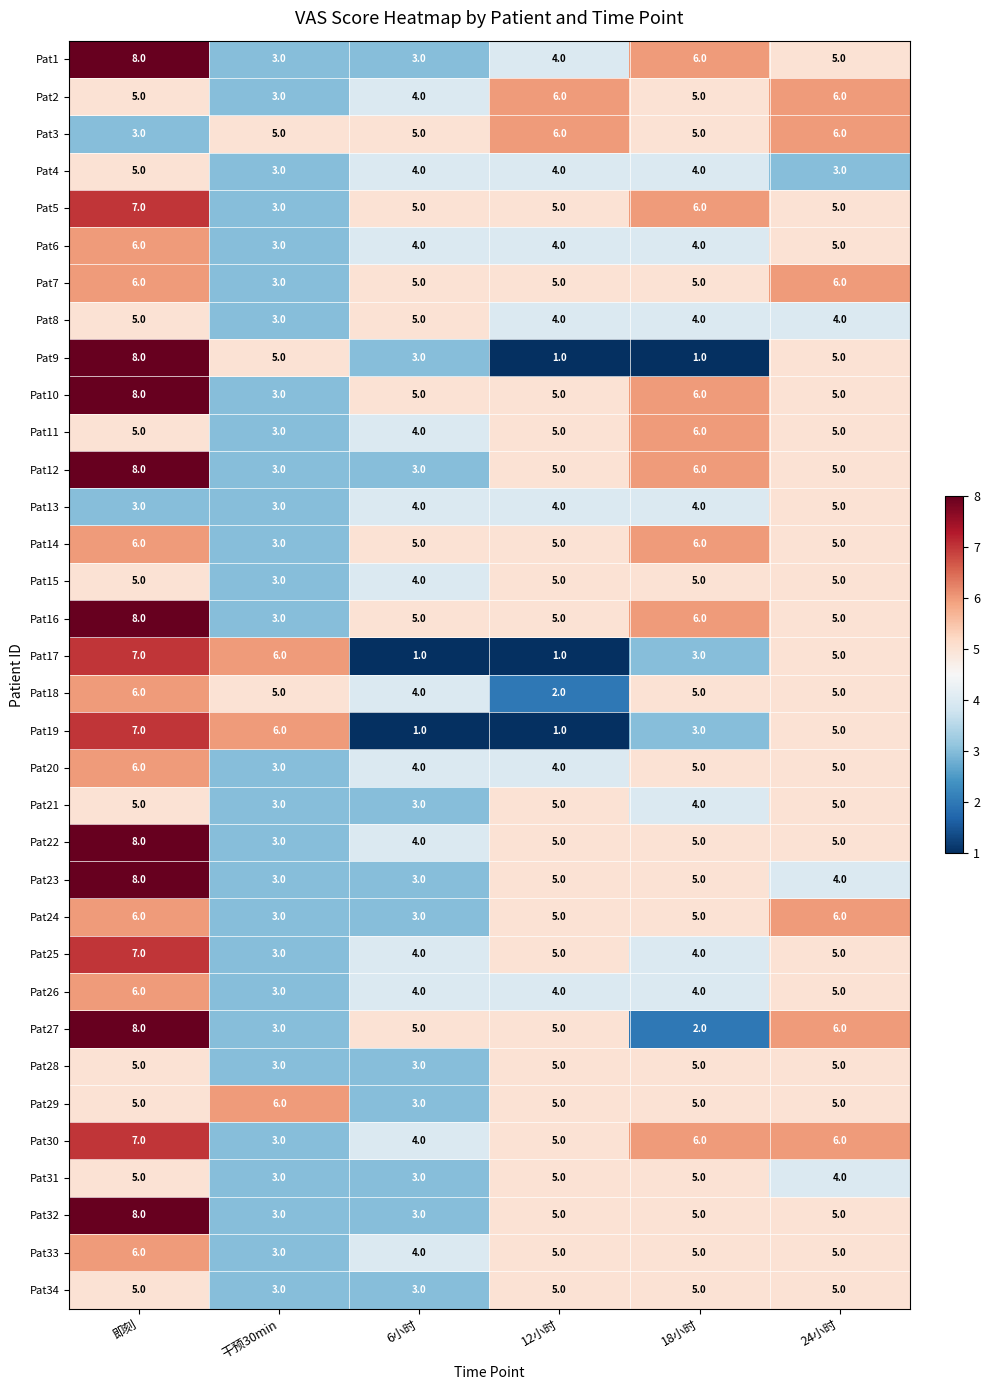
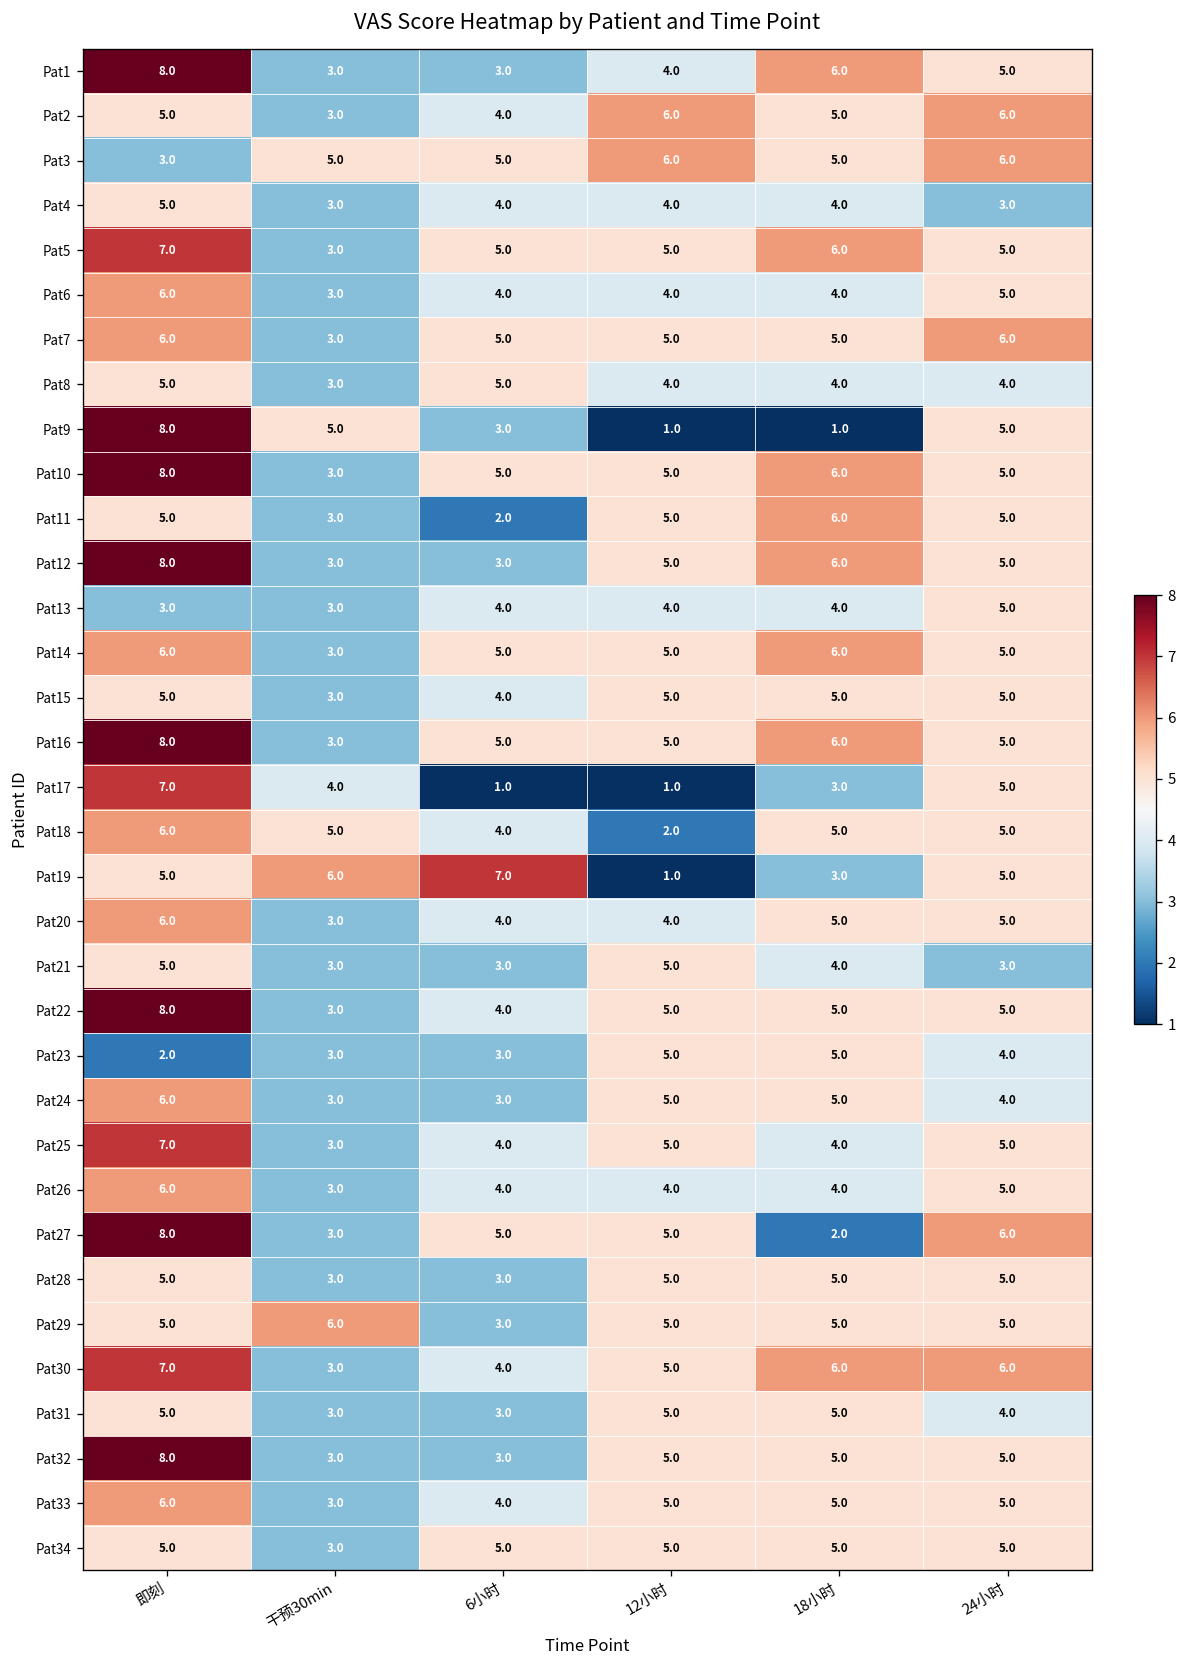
Pat11, 6小时: 4.0 -> 2.0
Pat17, 干预30min: 6.0 -> 4.0
Pat19, 即刻: 7.0 -> 5.0
Pat19, 6小时: 1.0 -> 7.0
Pat21, 24小时: 5.0 -> 3.0
Pat23, 即刻: 8.0 -> 2.0
Pat24, 24小时: 6.0 -> 4.0
Pat34, 6小时: 3.0 -> 5.0
